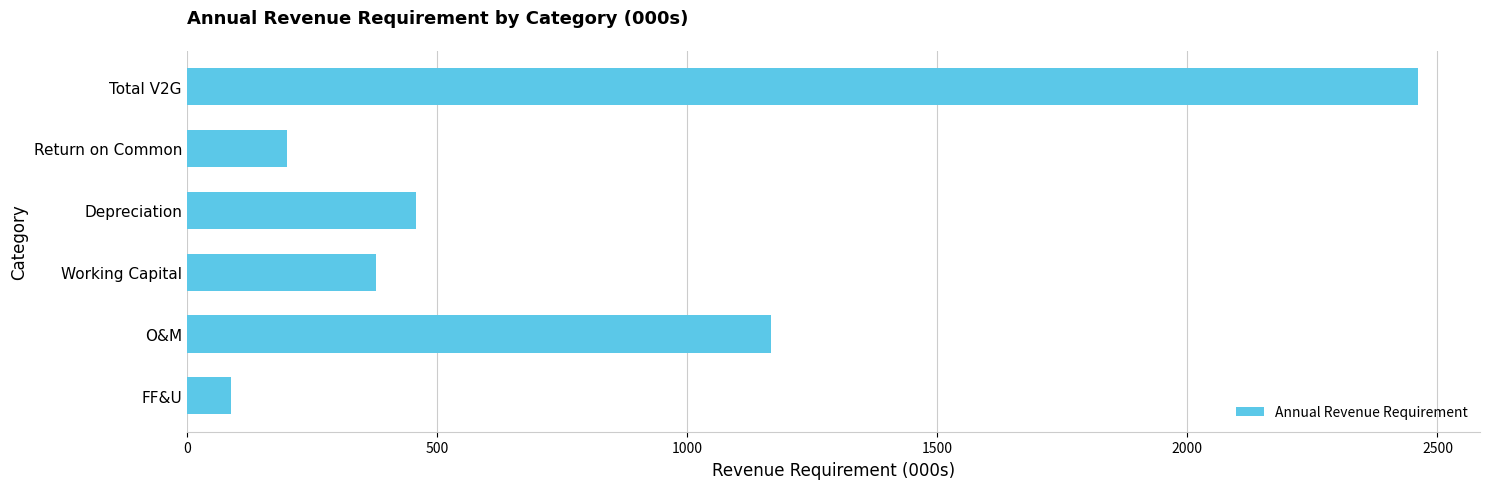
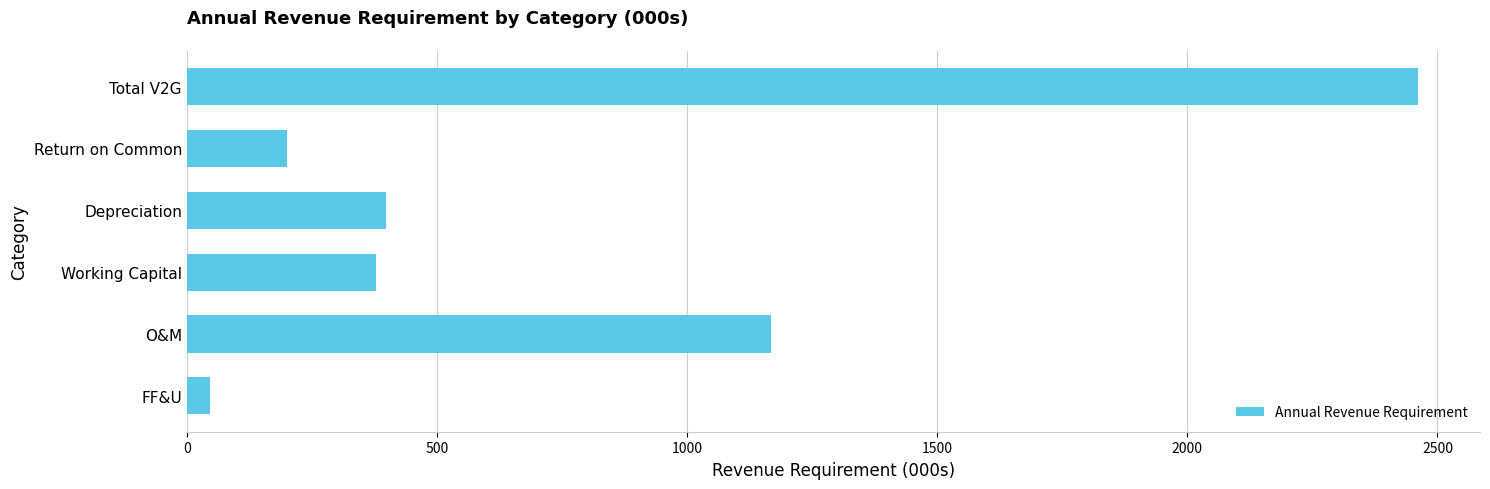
Depreciation: 460 -> 400
FF&U: 90 -> 50
